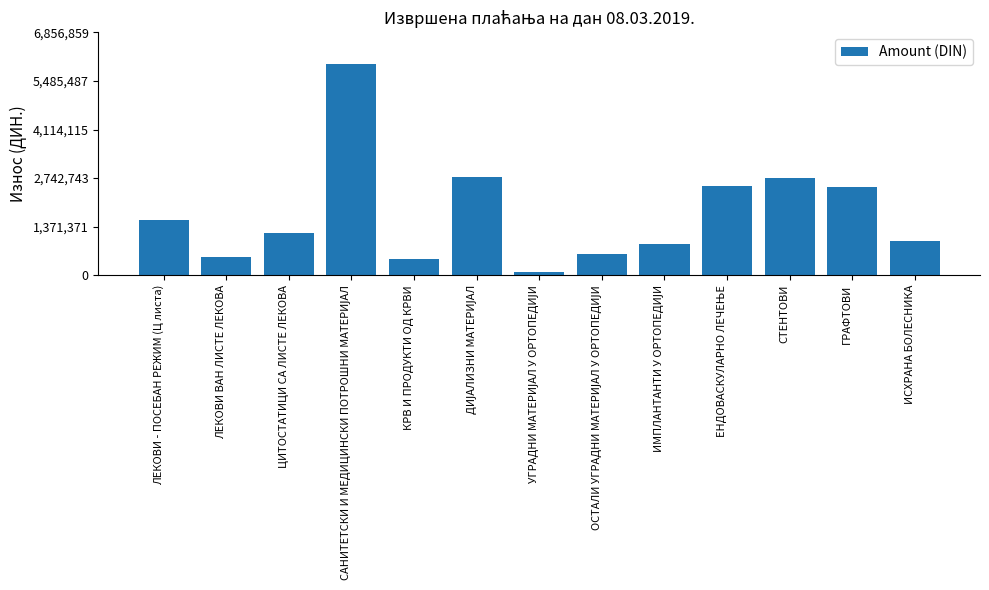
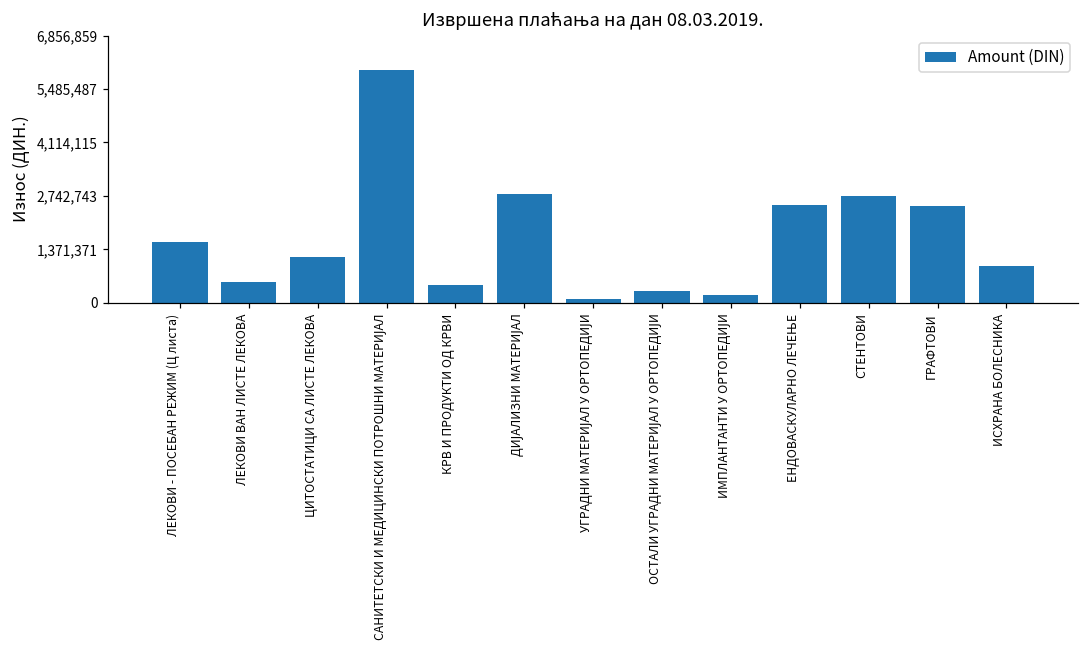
ОСТАЛИ УГРАДНИ МАТЕРИЈАЛ У ОРТОПЕДИЈИ: 600,000 -> 300,000
ИМПЛАНТАНТИ У ОРТОПЕДИЈИ: 900,000 -> 200,000
